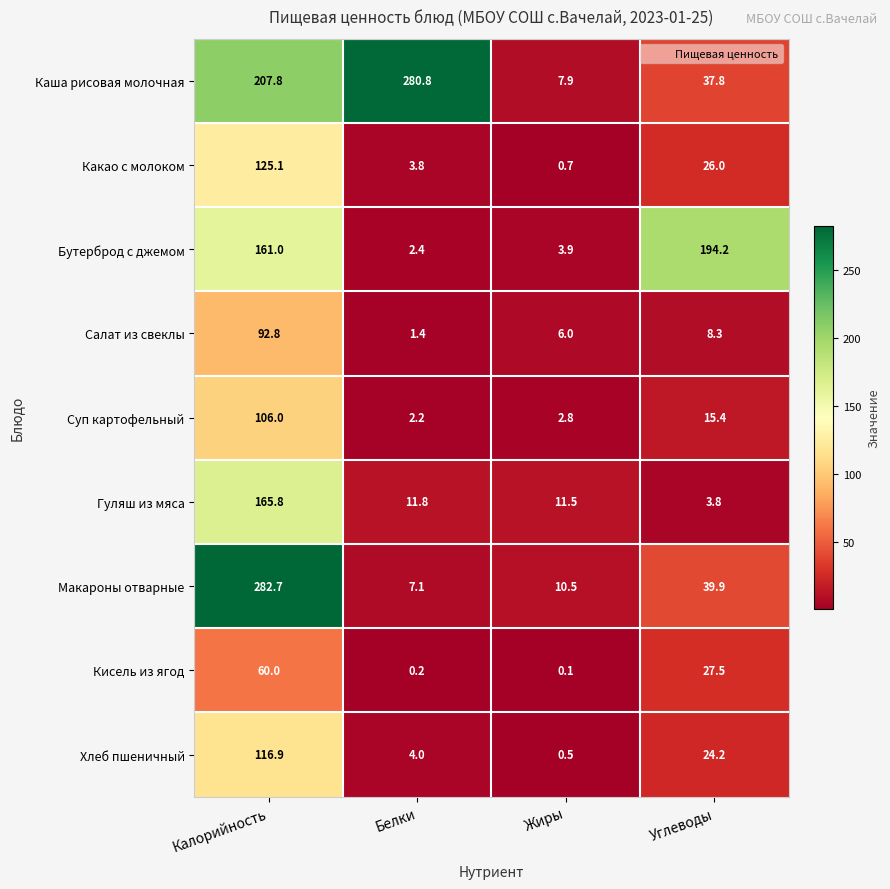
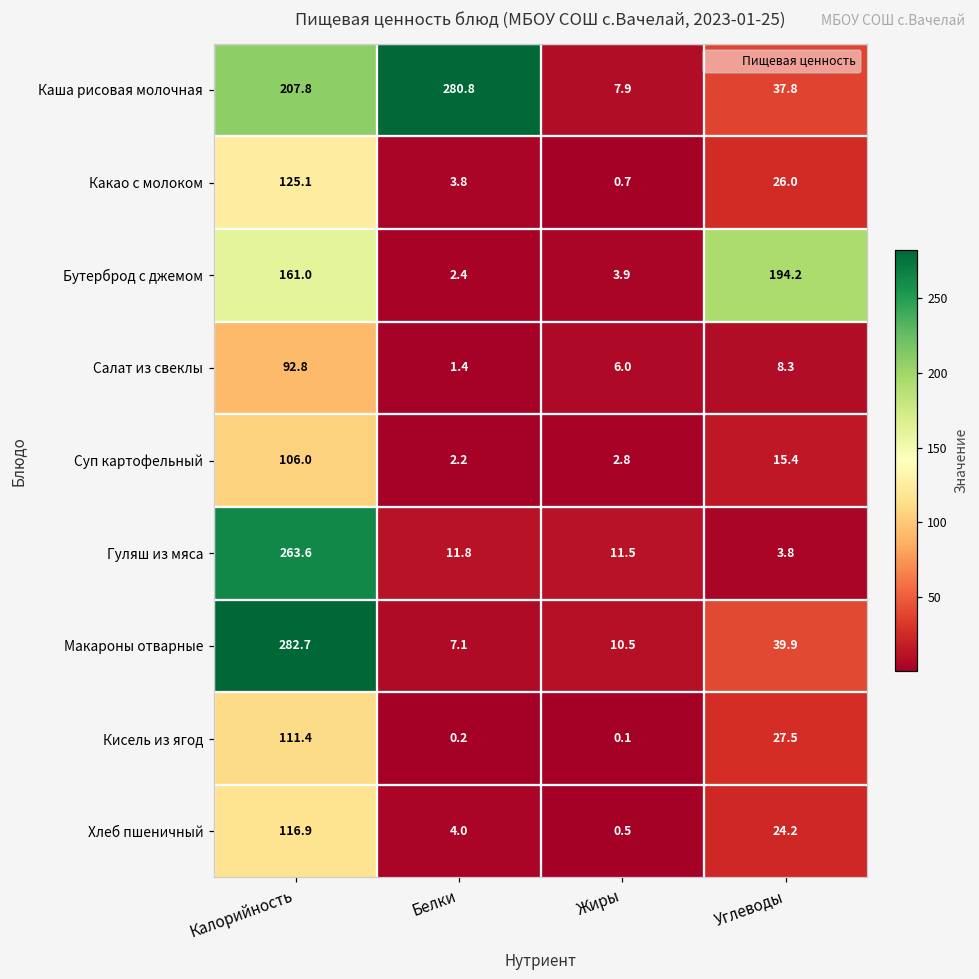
Гуляш из мяса, Калорийность: 165.8 -> 263.6
Кисель из ягод, Калорийность: 60.0 -> 111.4
